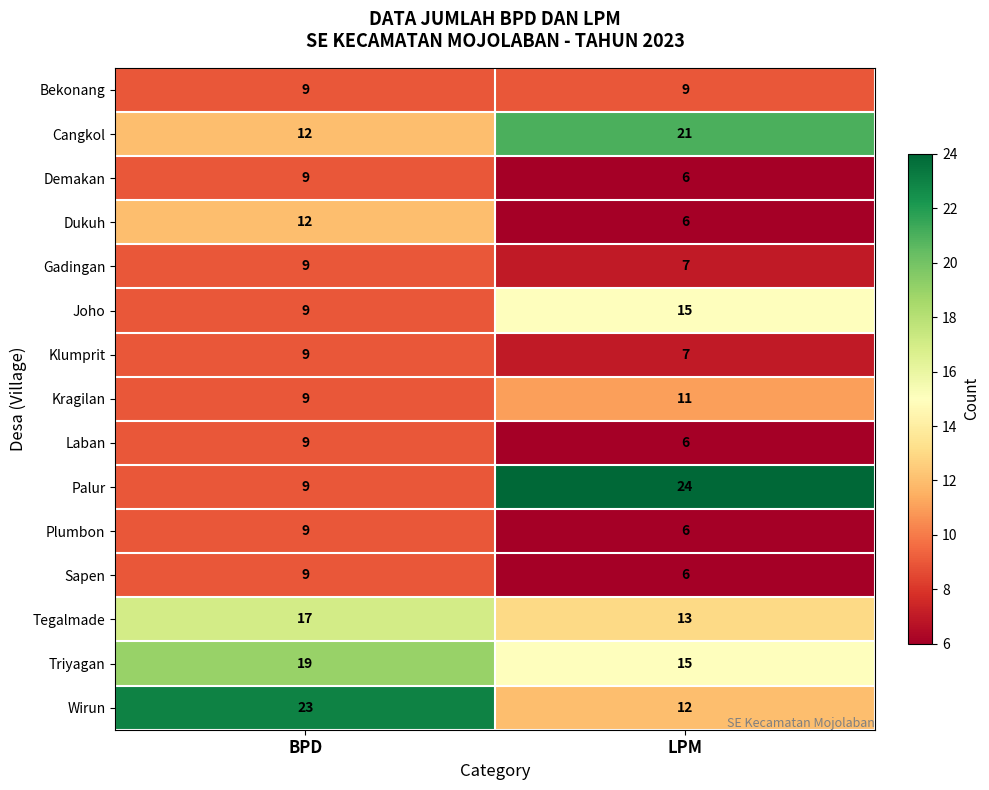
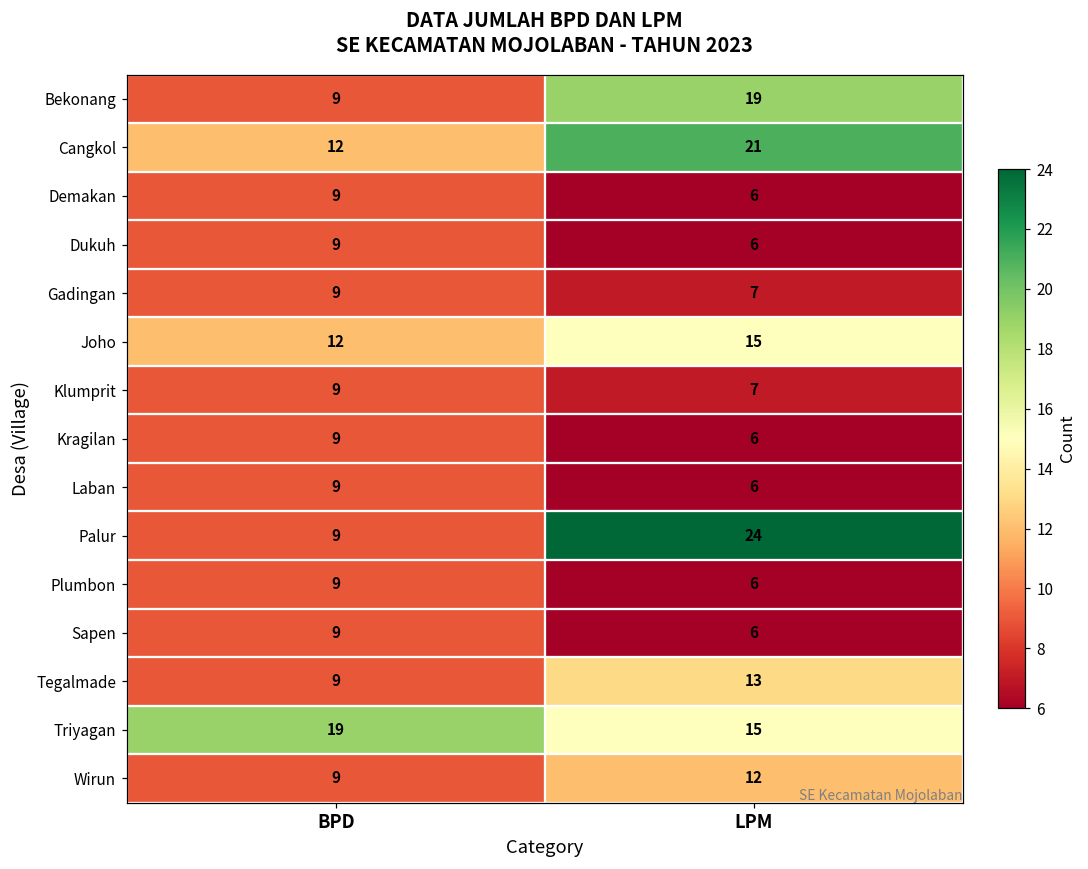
Bekonang, LPM: 9 -> 19
Dukuh, BPD: 12 -> 9
Joho, BPD: 9 -> 12
Kragilan, LPM: 11 -> 6
Tegalmade, BPD: 17 -> 9
Wirun, BPD: 23 -> 9
